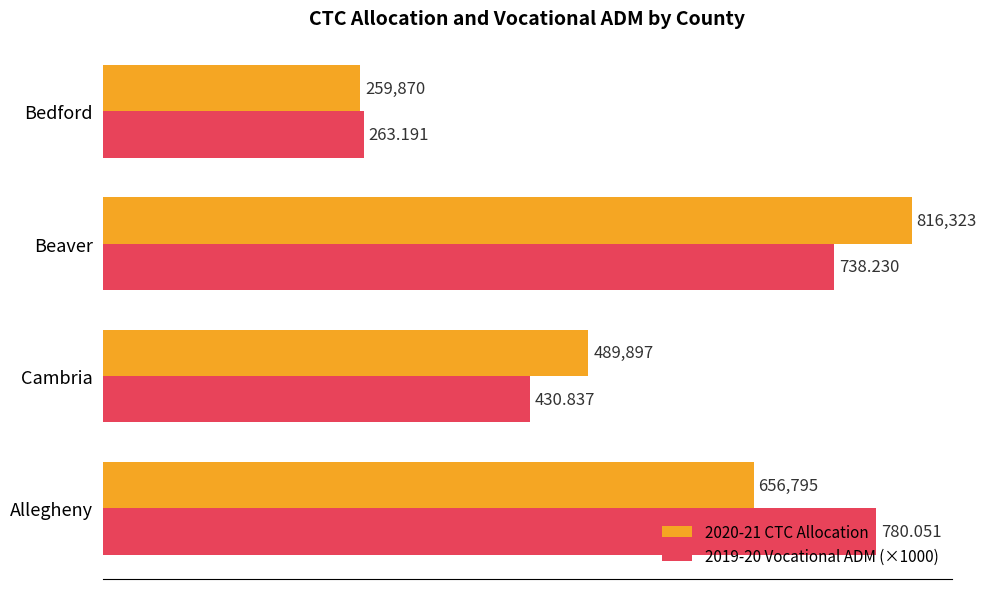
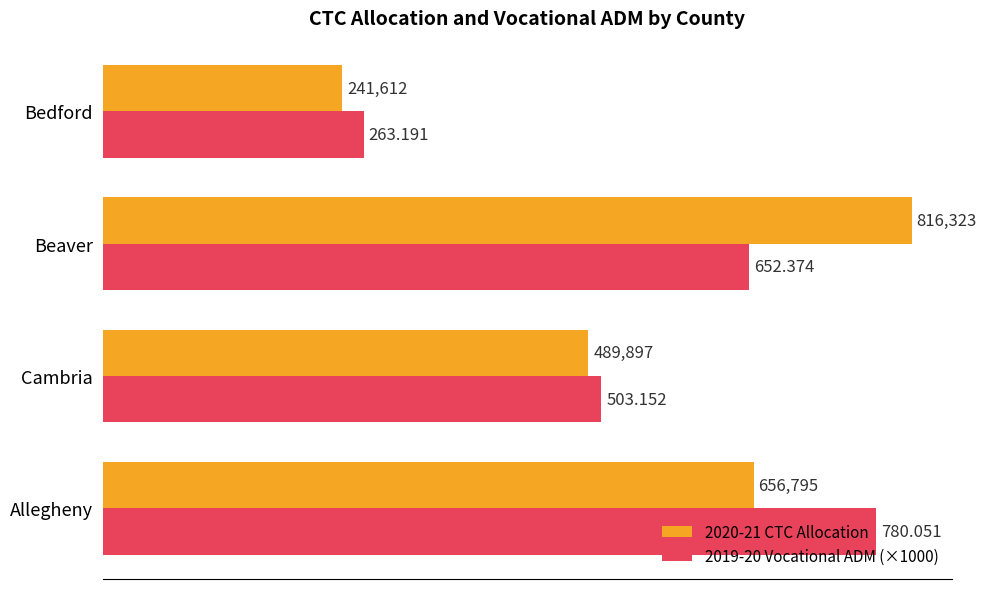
2020-21 CTC Allocation, Bedford: 259,870 -> 241,612
2019-20 Vocational ADM (×1000), Beaver: 738.230 -> 652.374
2019-20 Vocational ADM (×1000), Cambria: 430.837 -> 503.152
